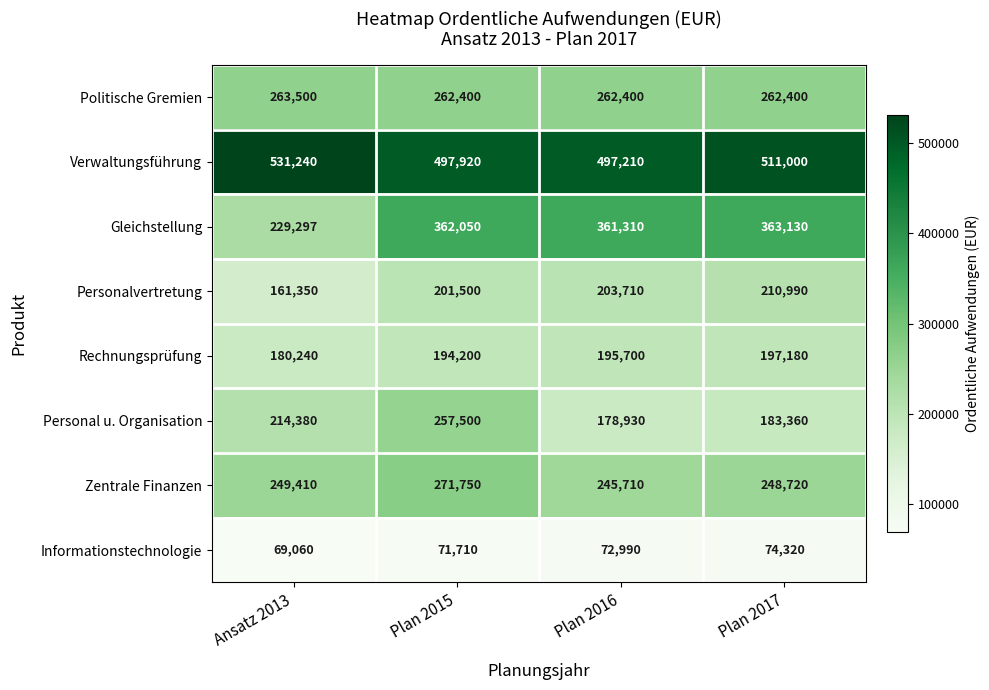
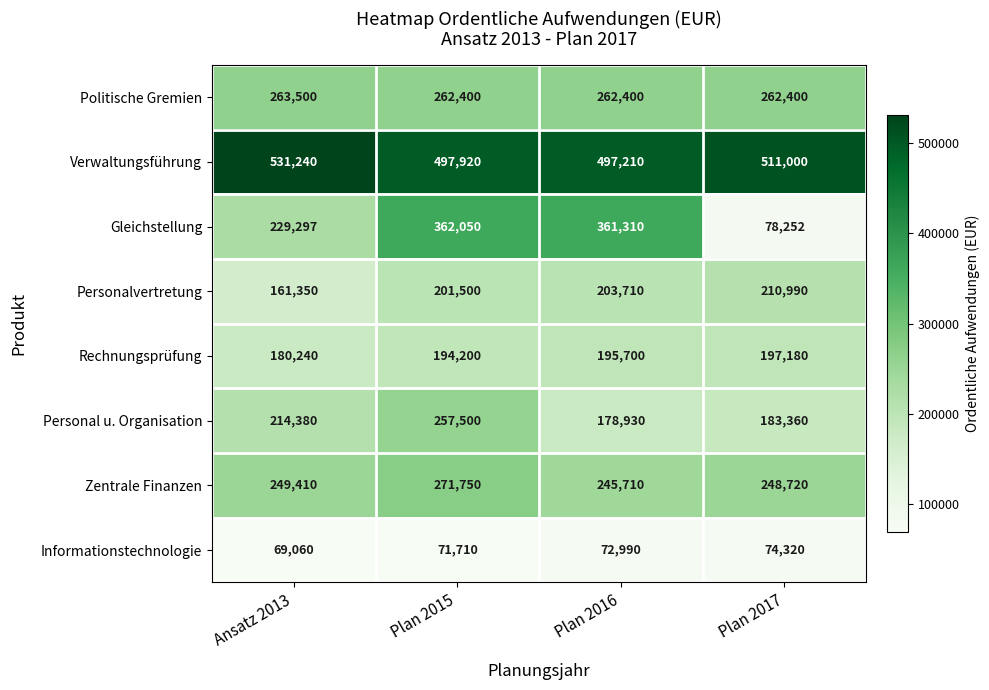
Gleichstellung, Plan 2017: 363,130 -> 78,252
